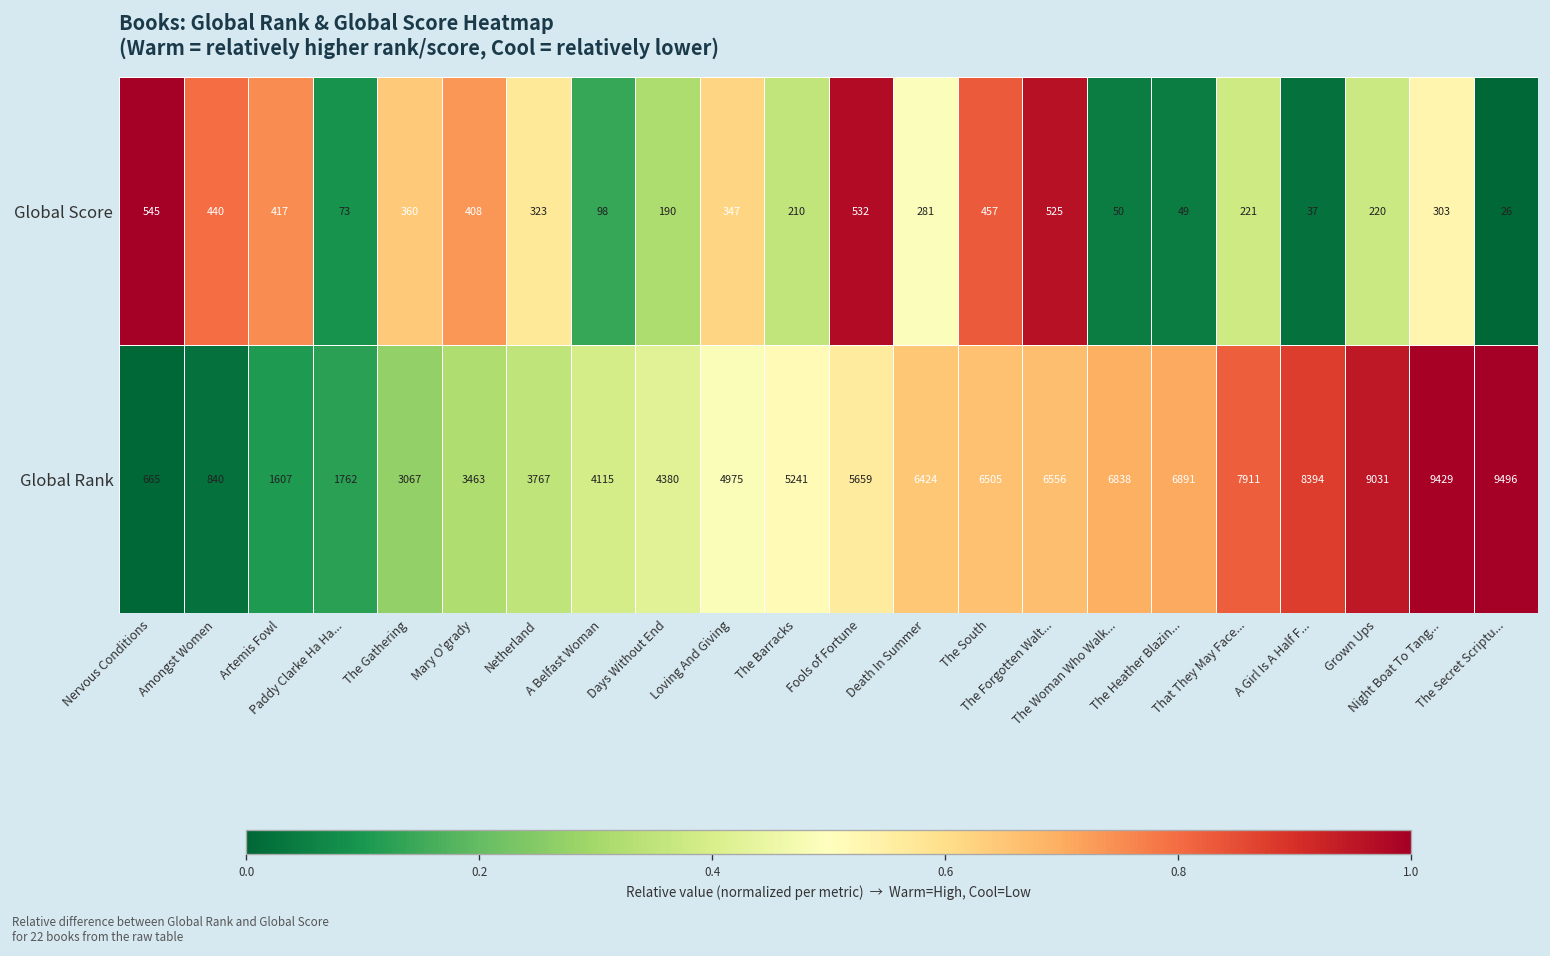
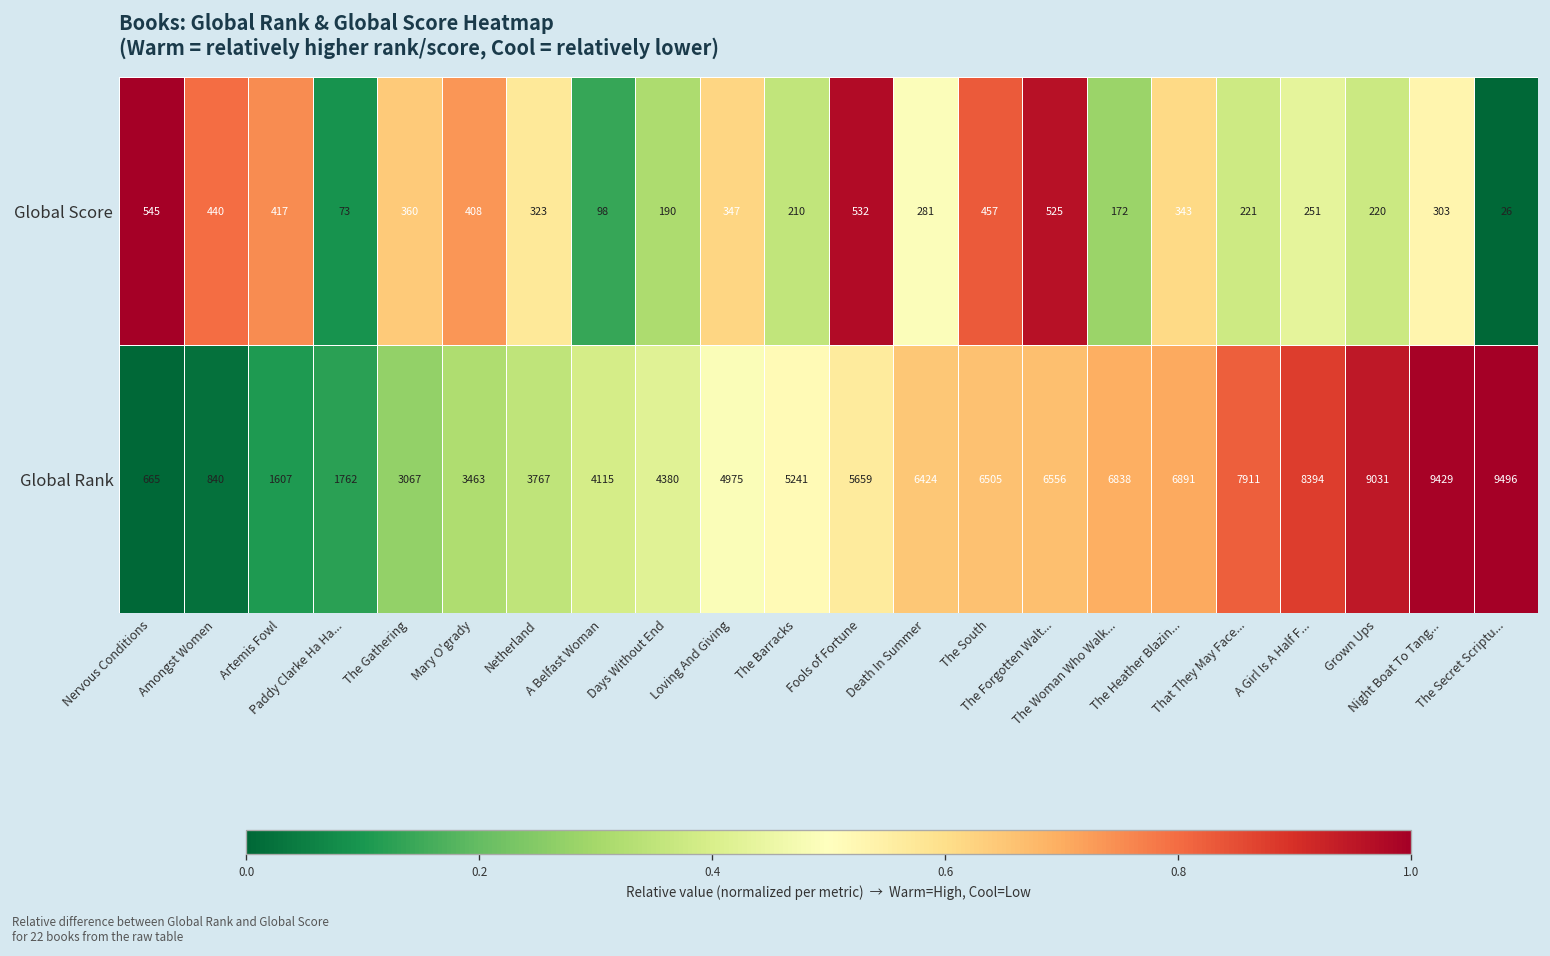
Global Score, The Woman Who Walk...: 50 -> 172
Global Score, The Heather Blazin...: 49 -> 343
Global Score, A Girl Is A Half F...: 37 -> 251
